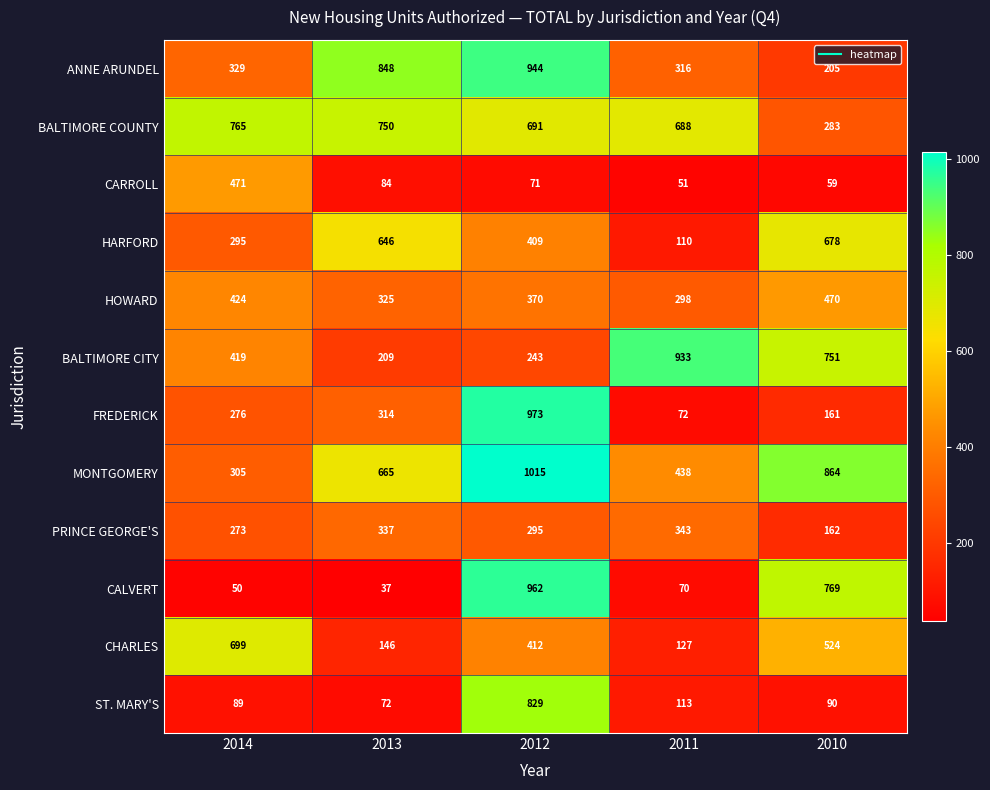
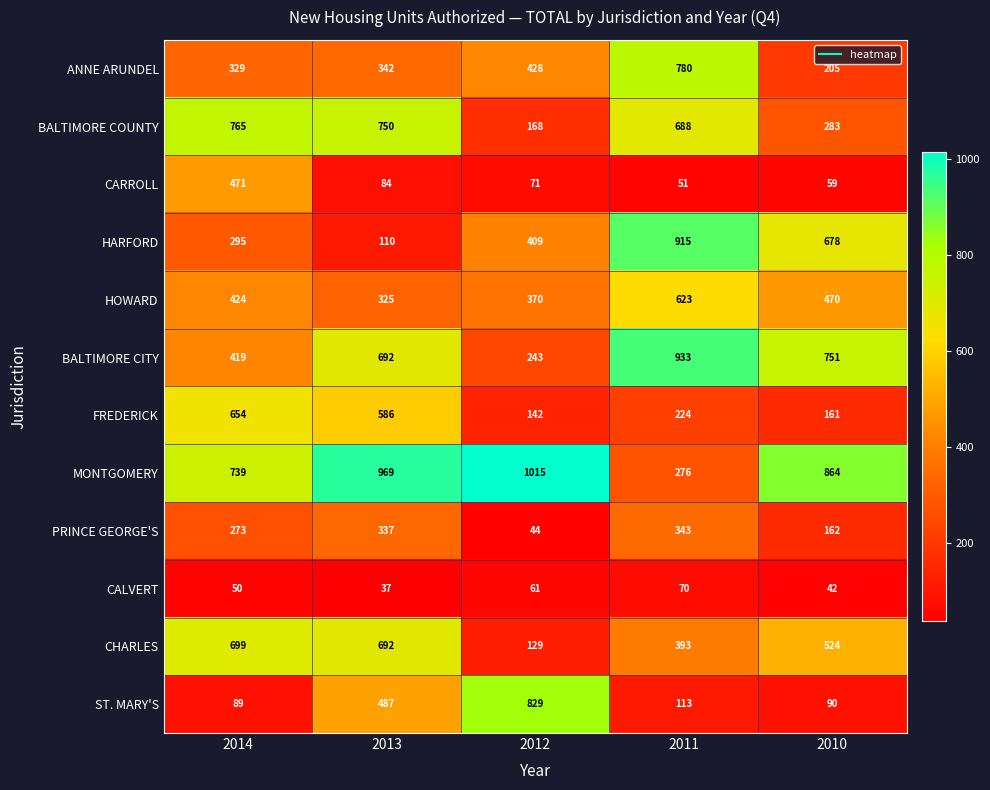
ANNE ARUNDEL, 2013: 848 -> 342
ANNE ARUNDEL, 2012: 944 -> 428
ANNE ARUNDEL, 2011: 316 -> 780
BALTIMORE COUNTY, 2012: 691 -> 168
HARFORD, 2013: 646 -> 110
HARFORD, 2011: 110 -> 915
HOWARD, 2011: 298 -> 623
BALTIMORE CITY, 2013: 209 -> 692
FREDERICK, 2014: 276 -> 654
FREDERICK, 2013: 314 -> 586
FREDERICK, 2012: 973 -> 142
FREDERICK, 2011: 72 -> 224
MONTGOMERY, 2014: 305 -> 739
MONTGOMERY, 2013: 665 -> 969
MONTGOMERY, 2011: 438 -> 276
PRINCE GEORGE'S, 2012: 295 -> 44
CALVERT, 2012: 962 -> 61
CALVERT, 2010: 769 -> 42
CHARLES, 2013: 146 -> 692
CHARLES, 2012: 412 -> 129
CHARLES, 2011: 127 -> 393
ST. MARY'S, 2013: 72 -> 487
